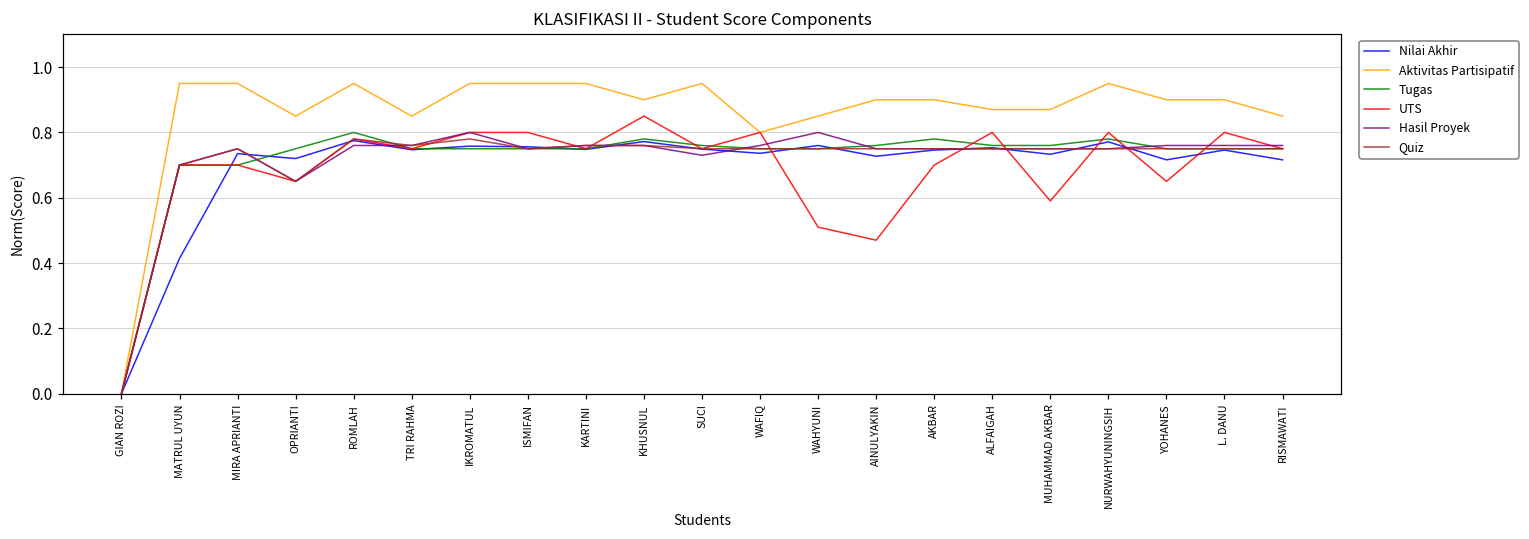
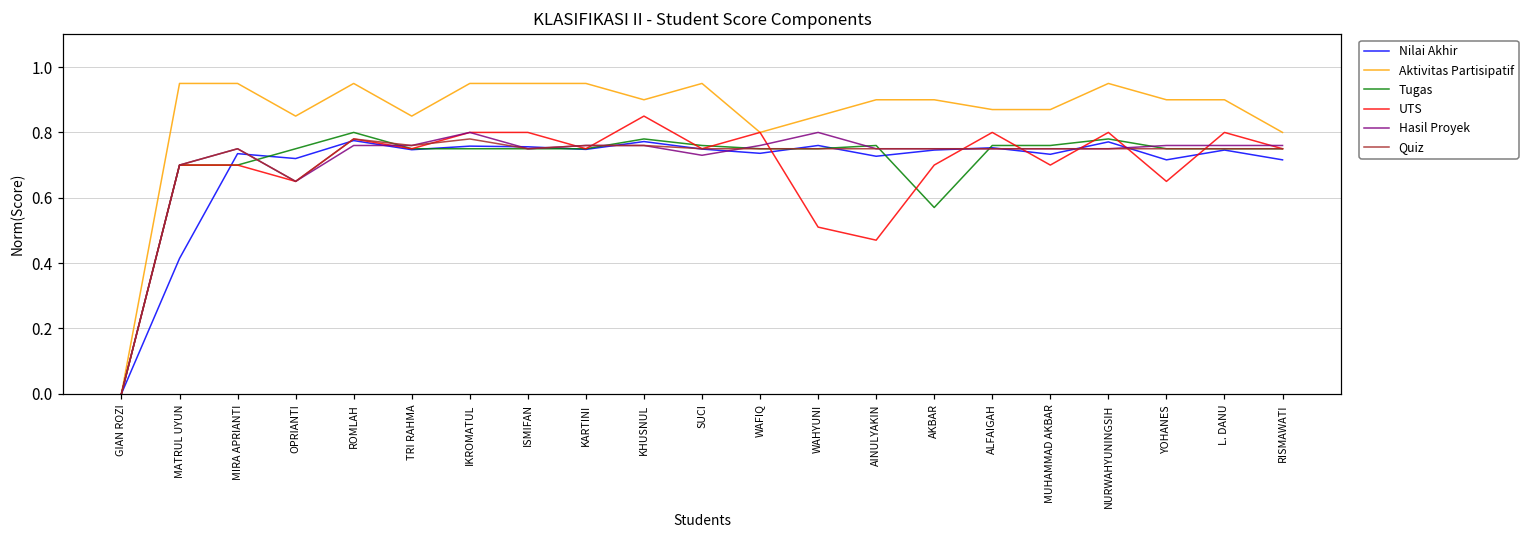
Tugas, AKBAR: 0.78 -> 0.57
UTS, MUHAMMAD AKBAR: 0.59 -> 0.70
Aktivitas Partisipatif, RISMAWATI: 0.85 -> 0.80
